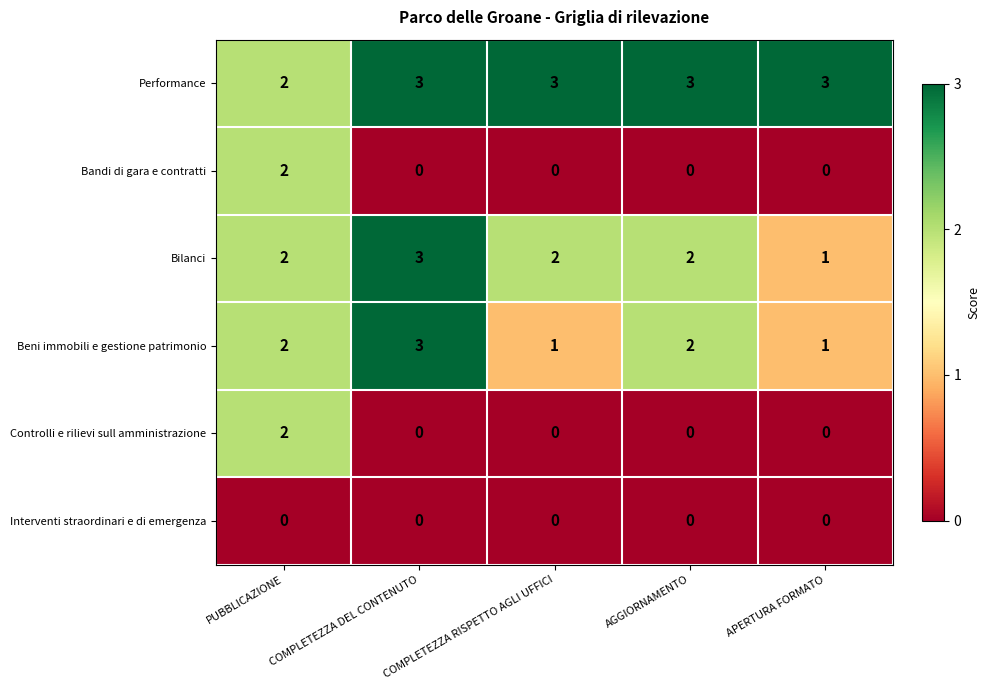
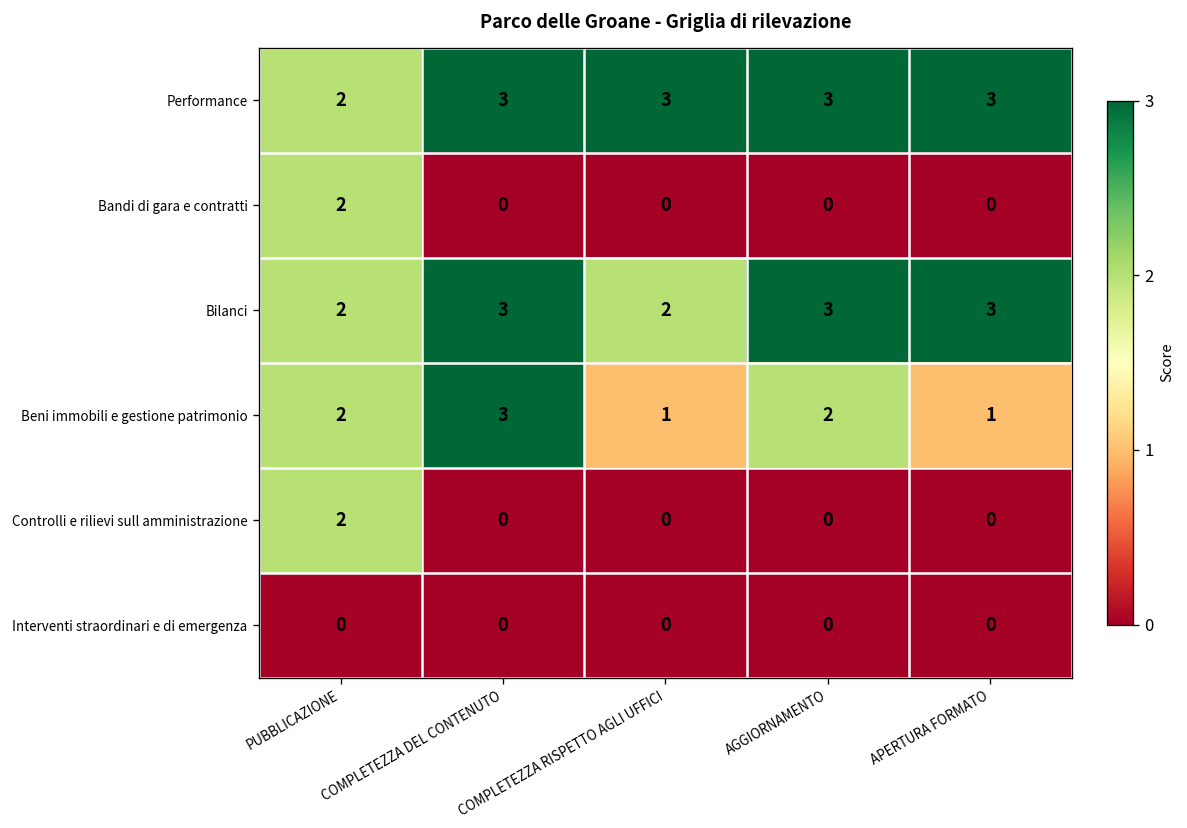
Bilanci, AGGIORNAMENTO: 2 -> 3
Bilanci, APERTURA FORMATO: 1 -> 3
